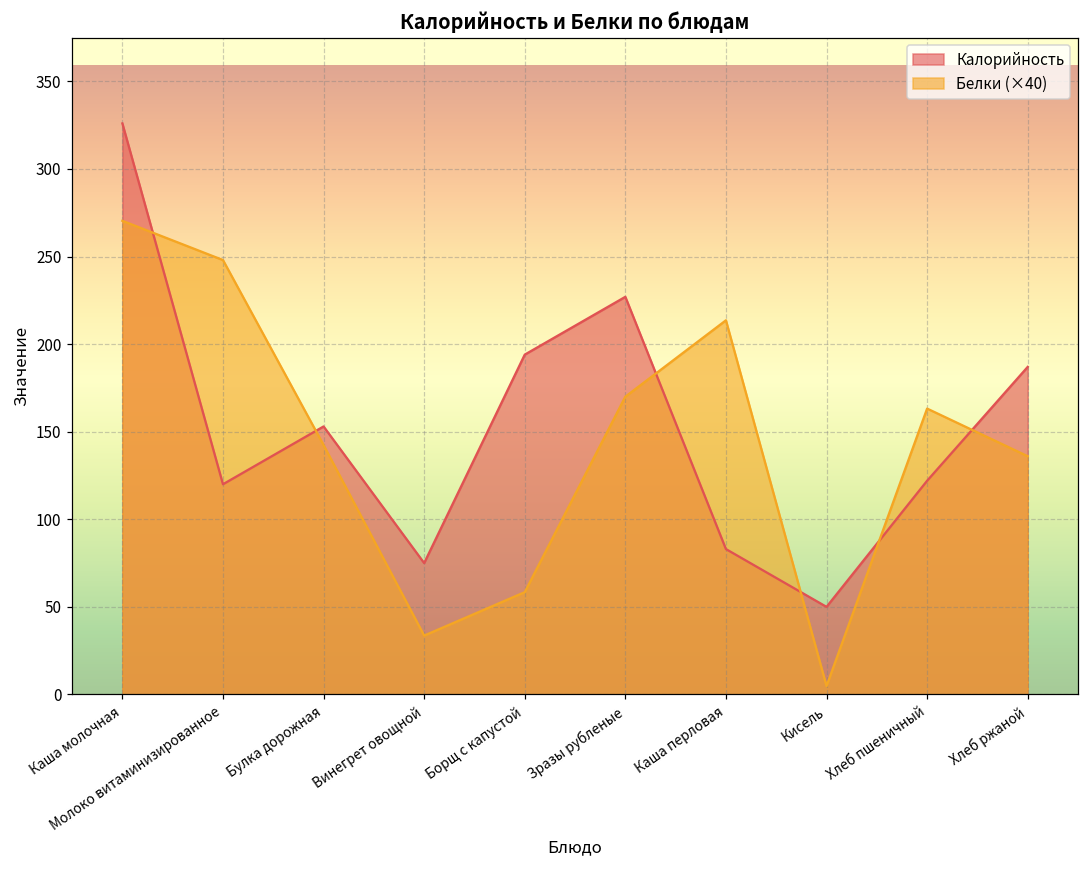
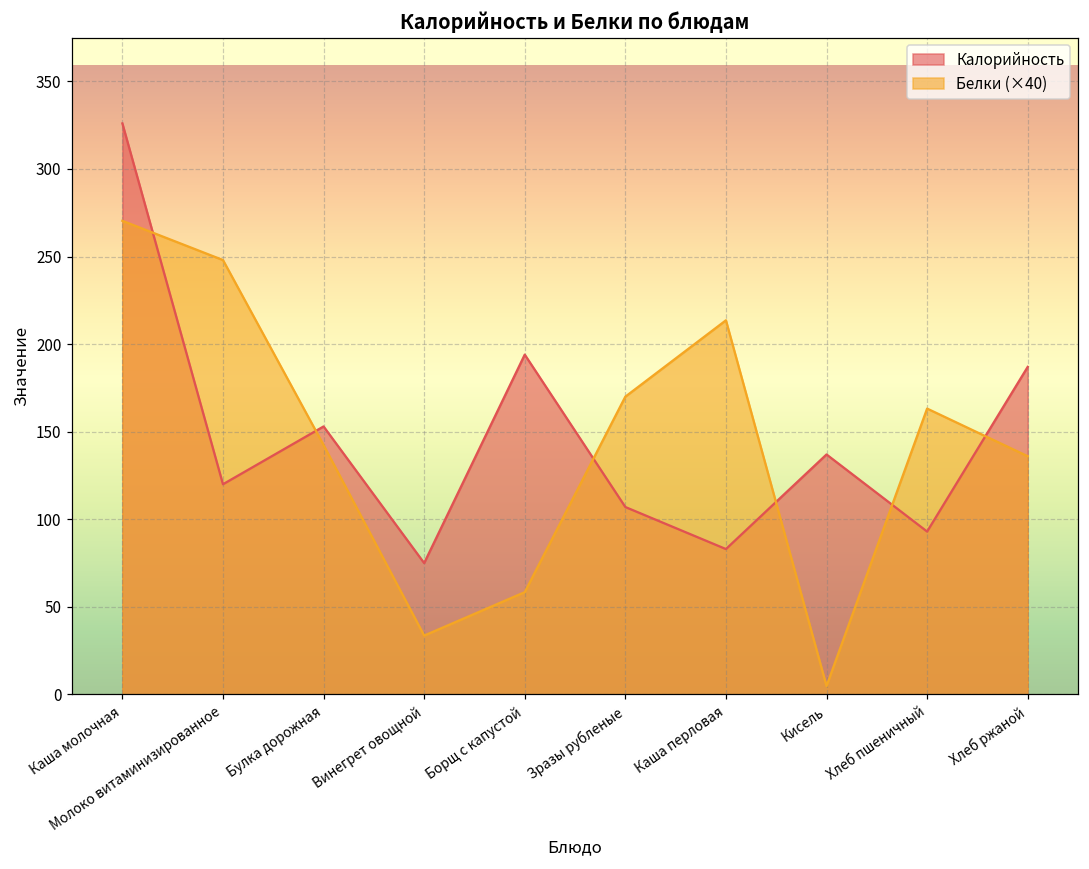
Калорийность, Зразы рубленые: 227 -> 107
Калорийность, Кисель: 50 -> 137
Калорийность, Хлеб пшеничный: 122 -> 93
